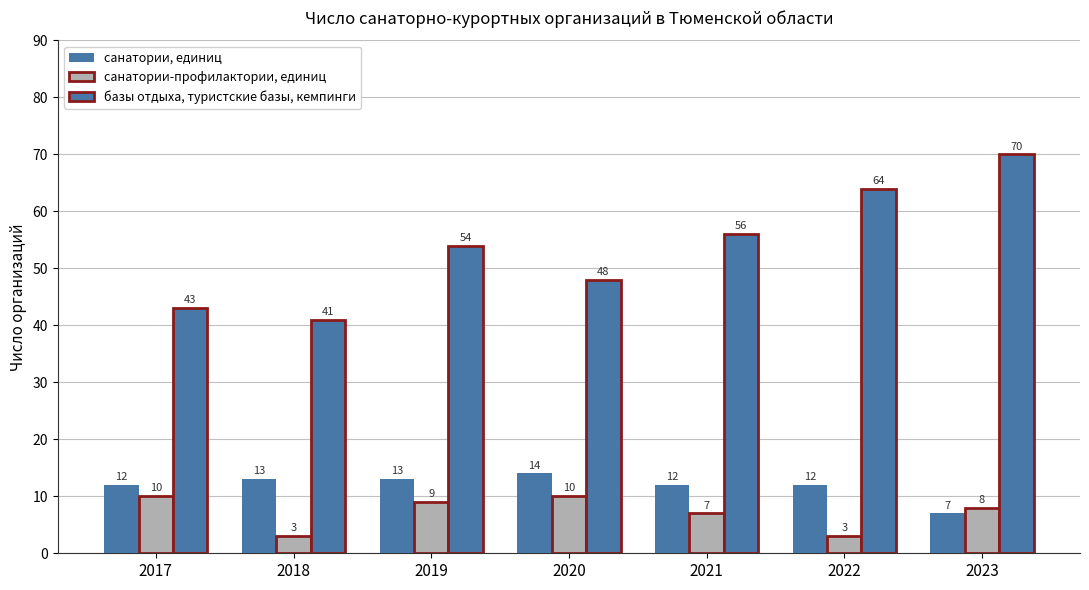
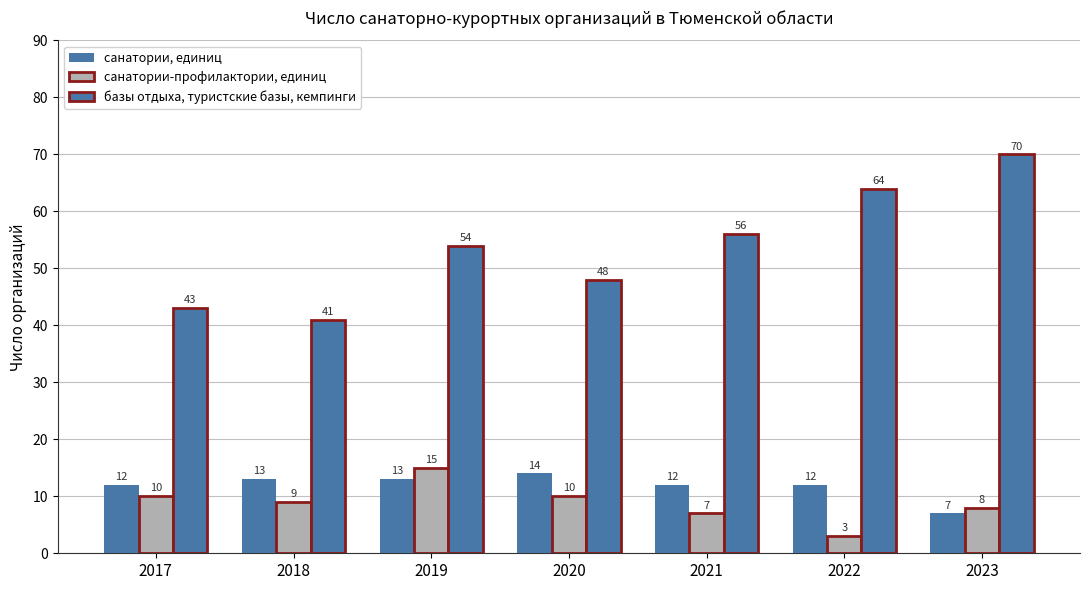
санатории-профилактории, единиц, 2018: 3 -> 9
санатории-профилактории, единиц, 2019: 9 -> 15
